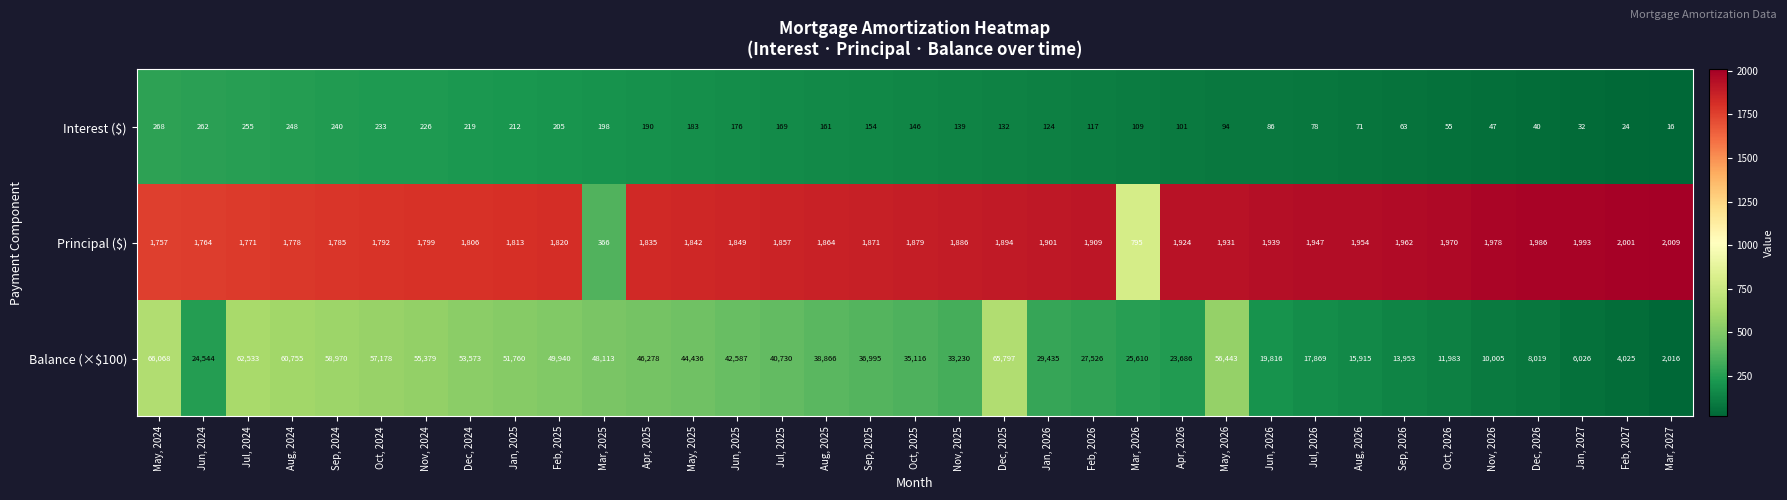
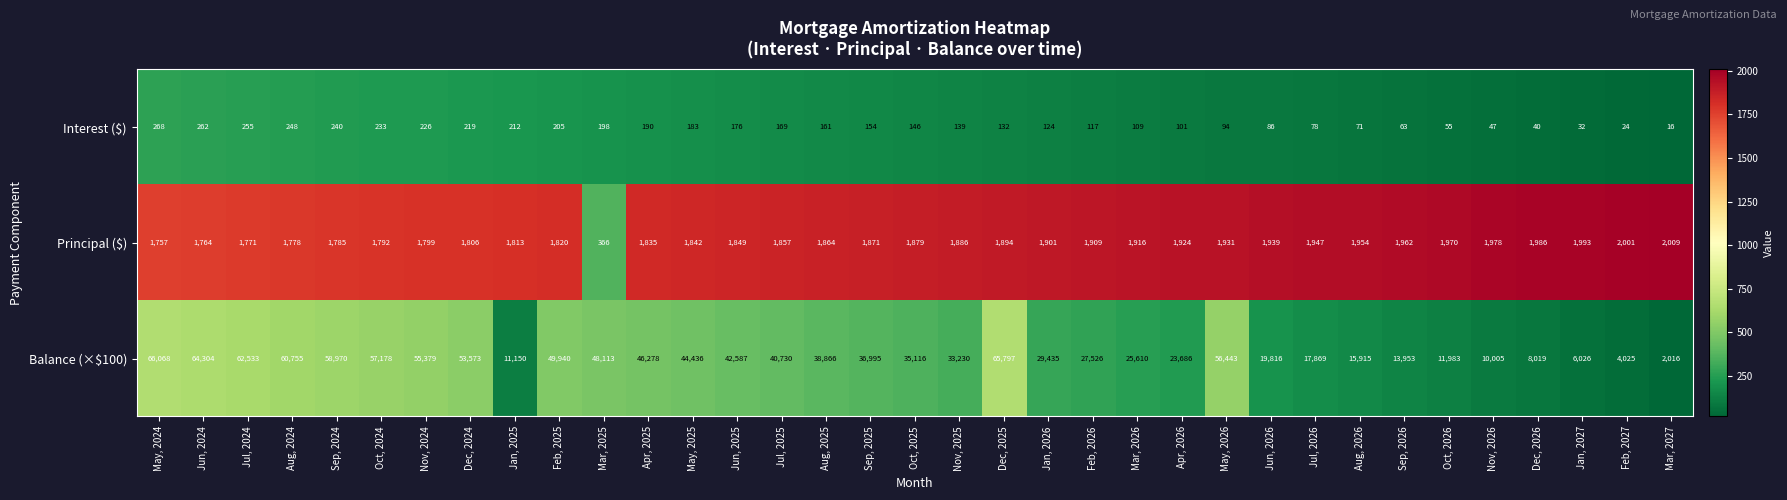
Principal ($), Mar, 2026: 795 -> 1,916
Balance (×$100), Jun, 2024: 24,544 -> 64,304
Balance (×$100), Jan, 2025: 51,760 -> 11,150
